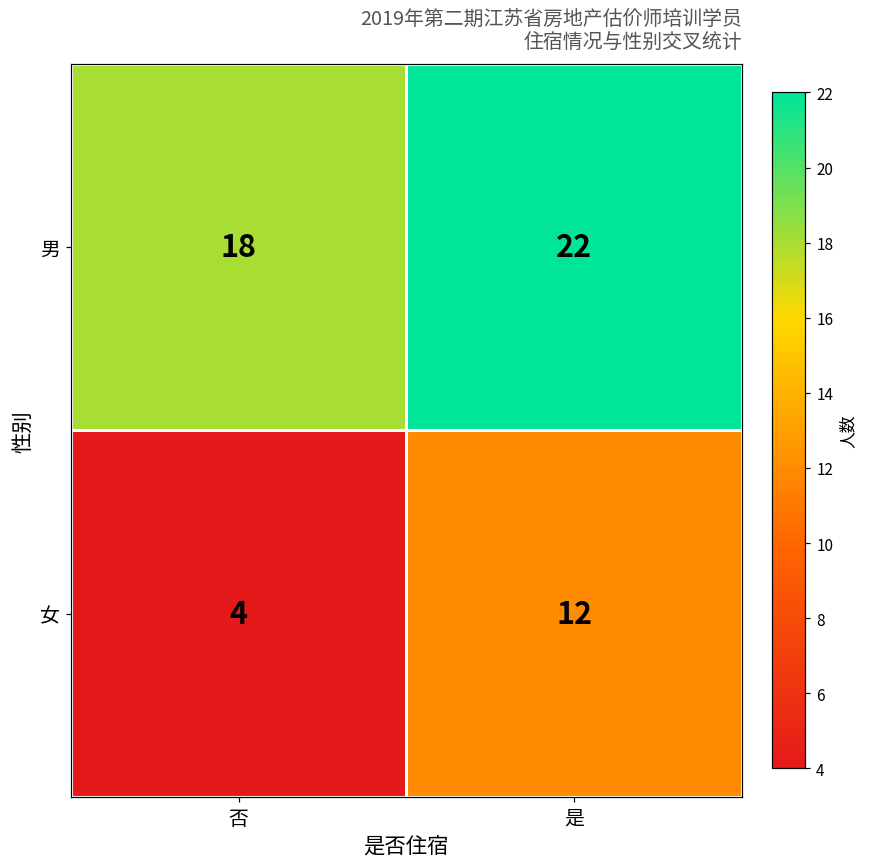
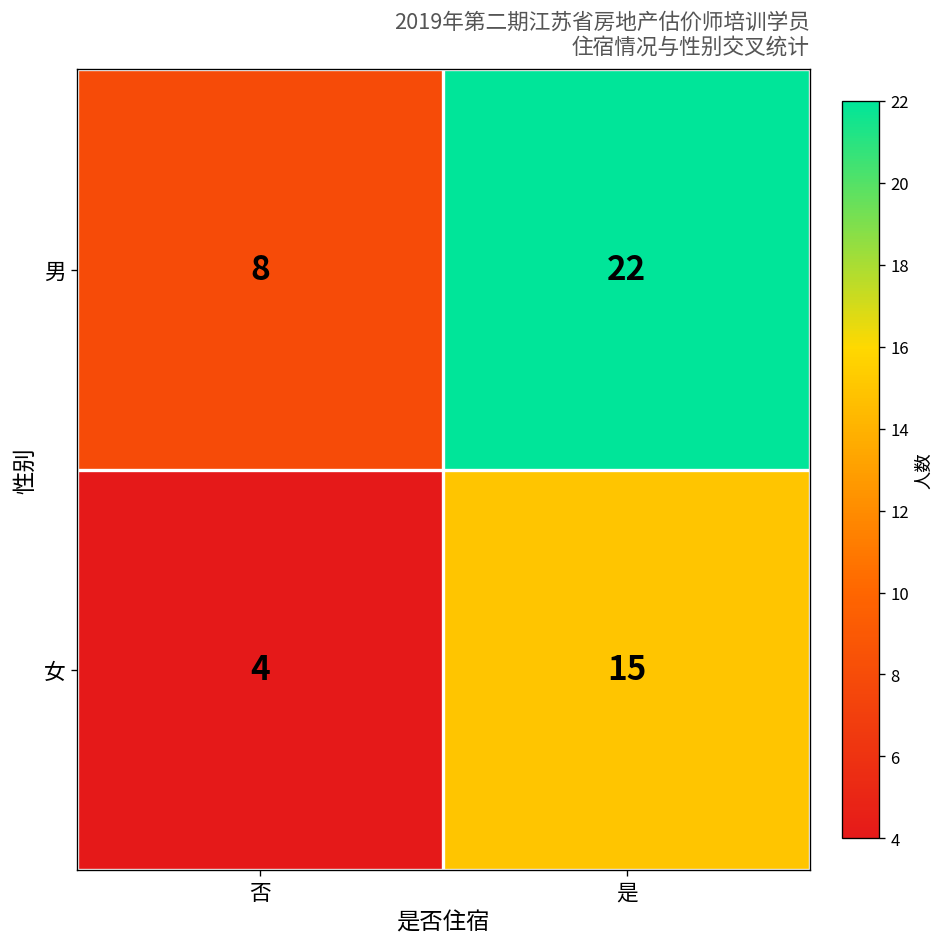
男, 否: 18 -> 8
女, 是: 12 -> 15
